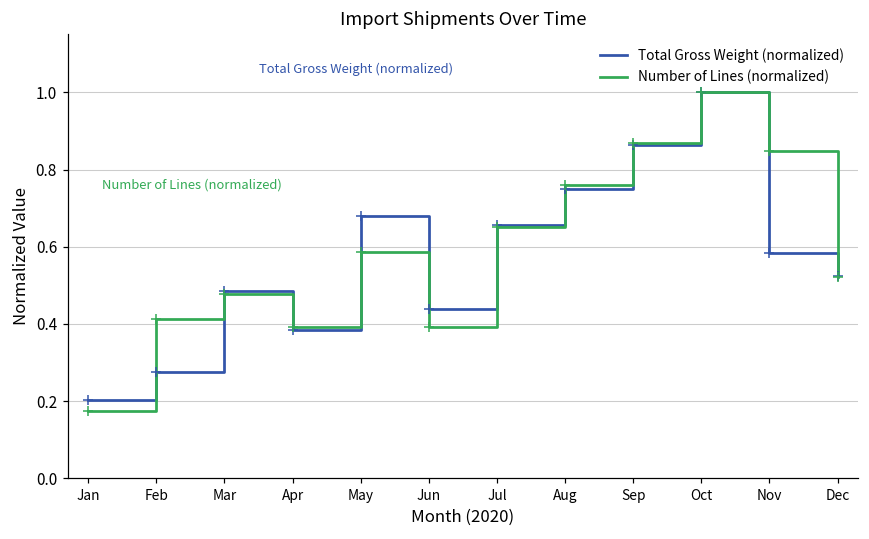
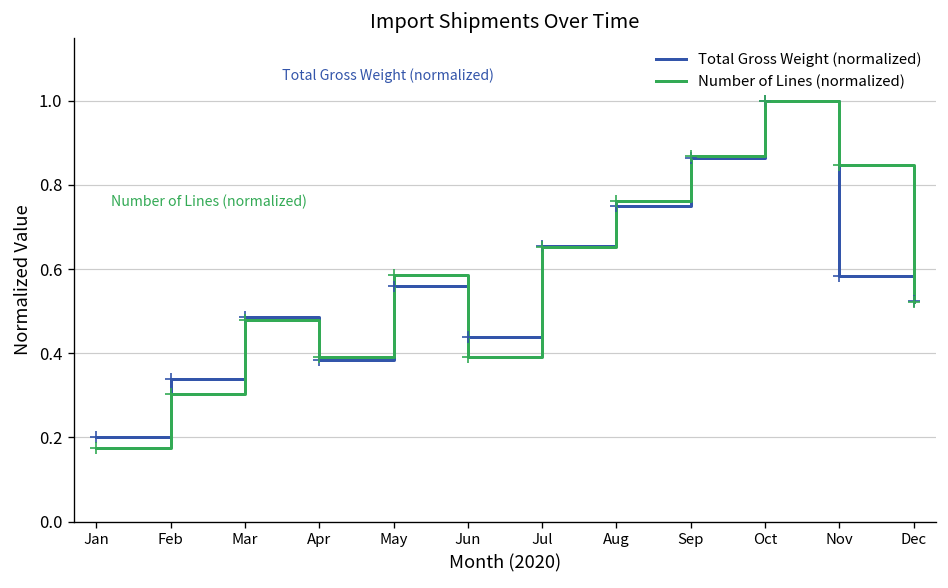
Total Gross Weight (normalized), Feb: 0.28 -> 0.34
Number of Lines (normalized), Feb: 0.41 -> 0.30
Total Gross Weight (normalized), May: 0.68 -> 0.56
